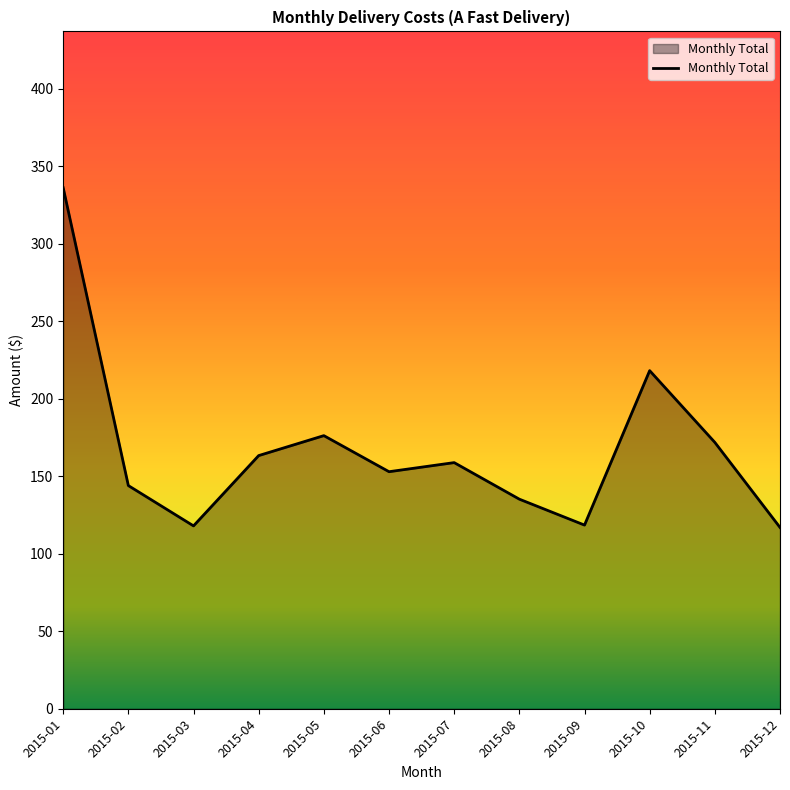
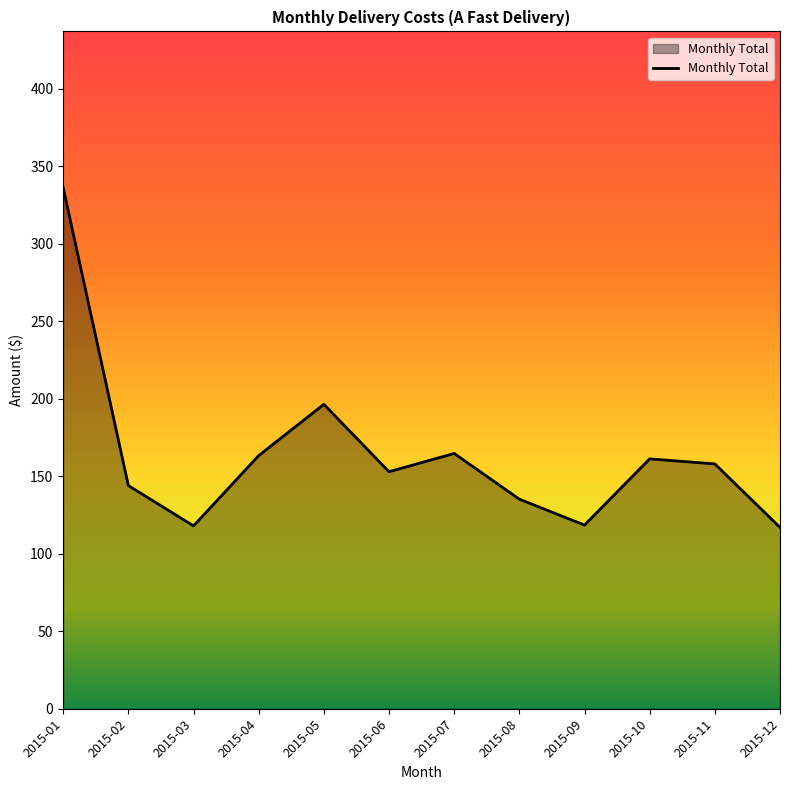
2015-05: 176 -> 196
2015-07: 159 -> 165
2015-10: 218 -> 161
2015-11: 172 -> 158
